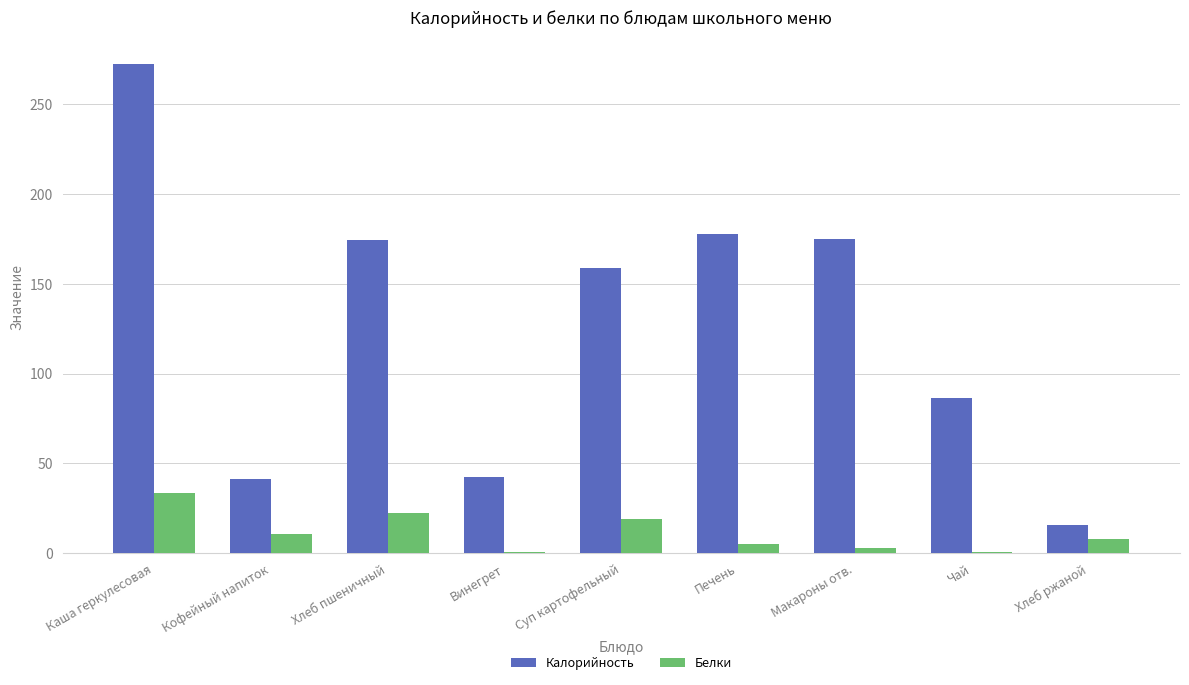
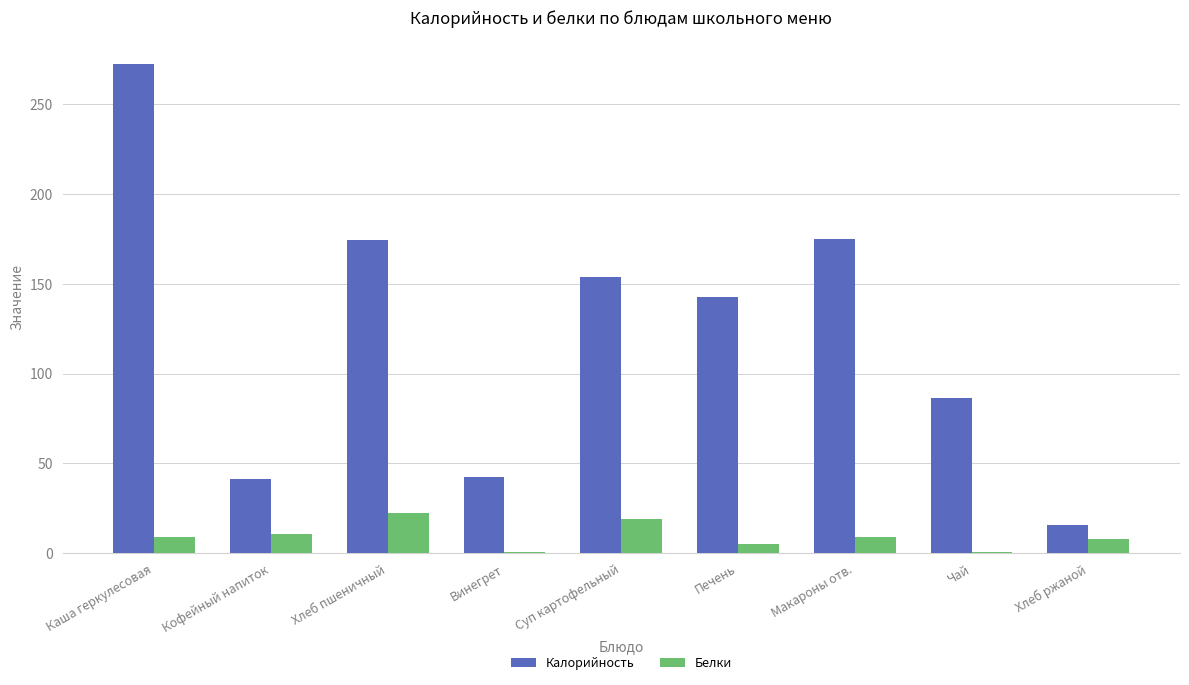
Белки, Каша геркулесовая: 34 -> 9
Калорийность, Суп картофельный: 159 -> 154
Калорийность, Печень: 178 -> 143
Белки, Макароны отв.: 3 -> 9
